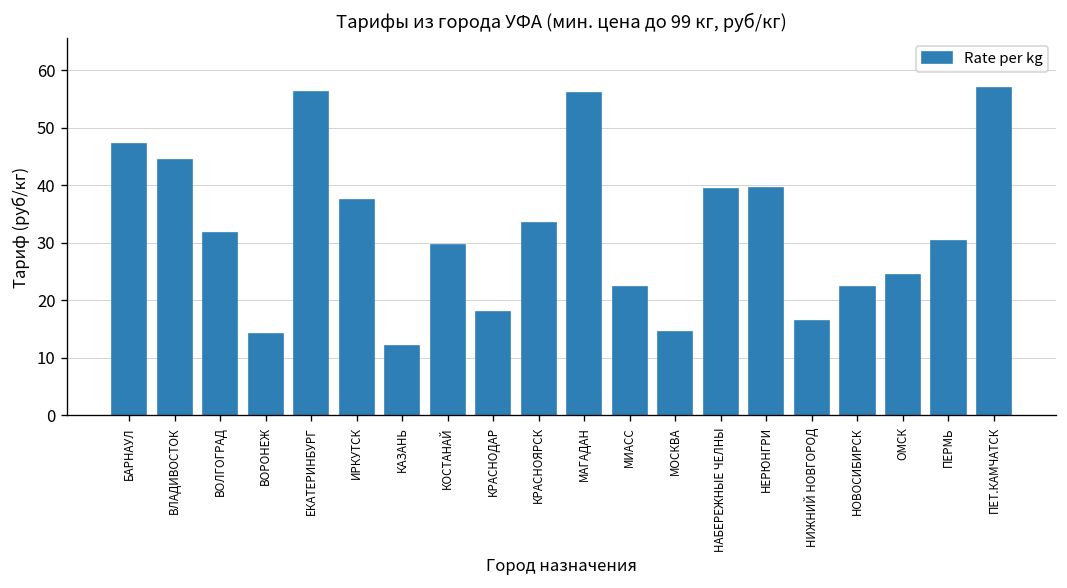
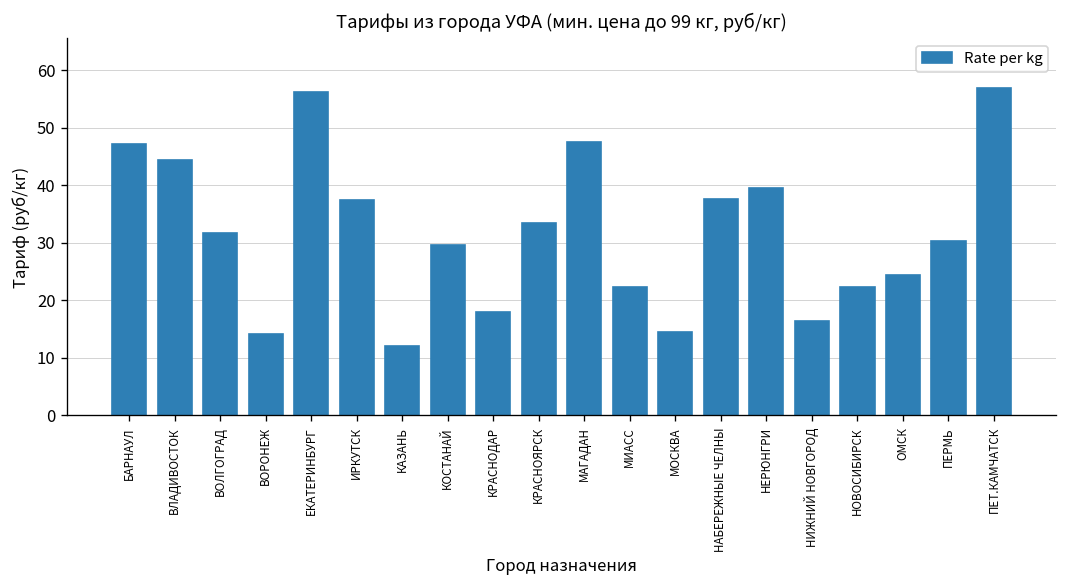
МАГАДАН: 56 -> 48
НАБЕРЕЖНЫЕ ЧЕЛНЫ: 39 -> 38
